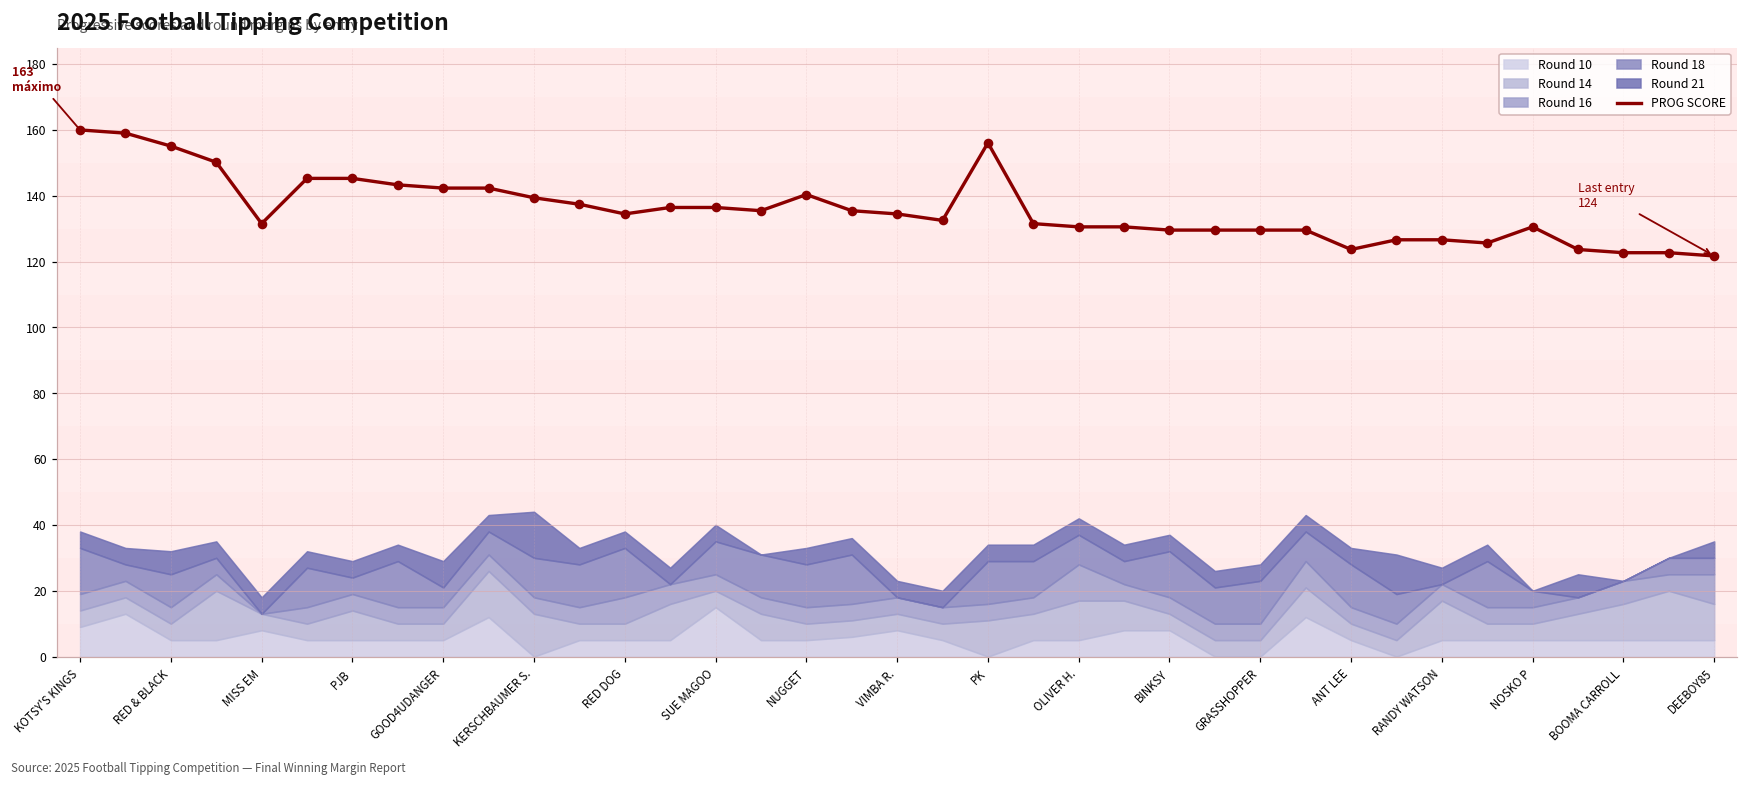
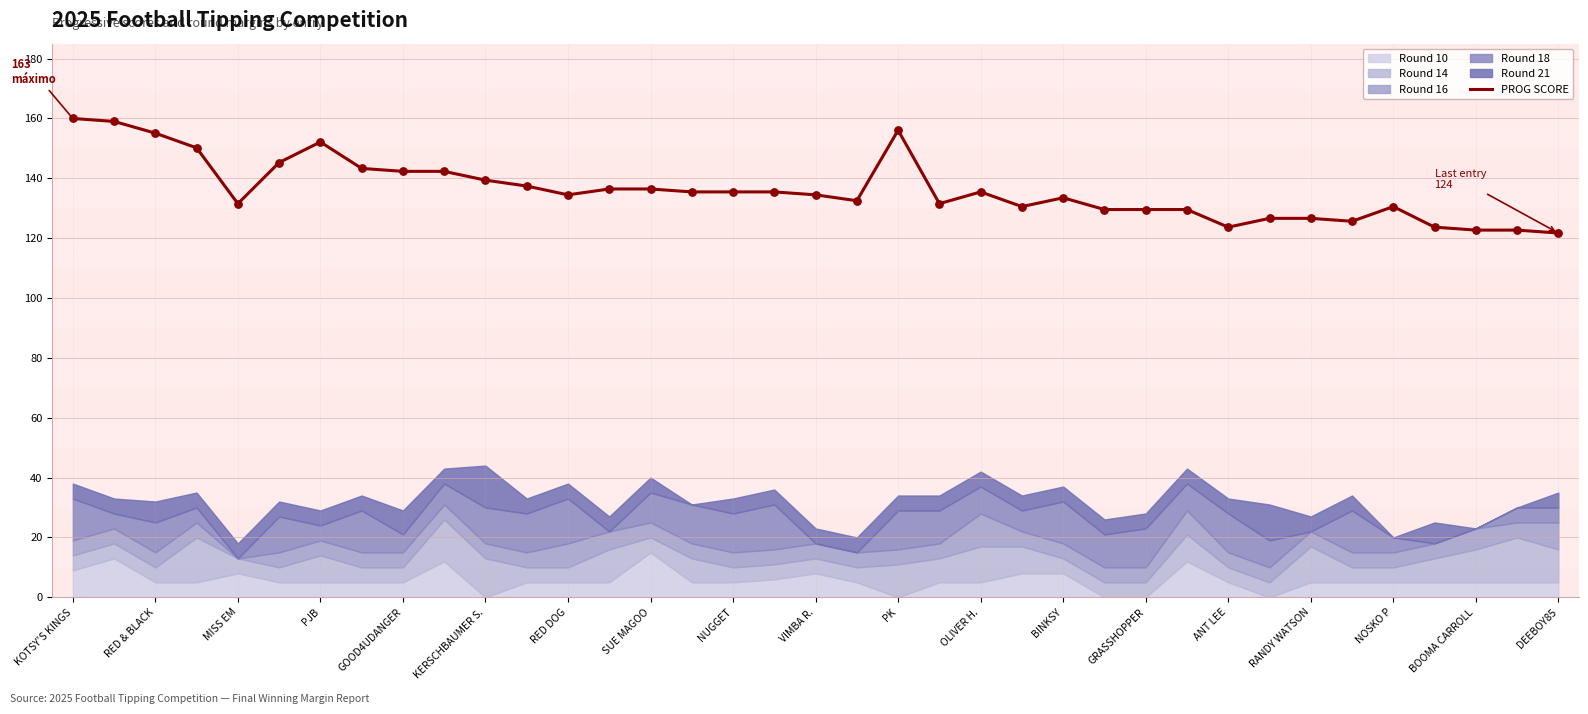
PROG SCORE, PJB: 145 -> 152
PROG SCORE, NUGGET: 140 -> 135
PROG SCORE, OLIVER H.: 131 -> 135
PROG SCORE, BINKSY: 130 -> 133
